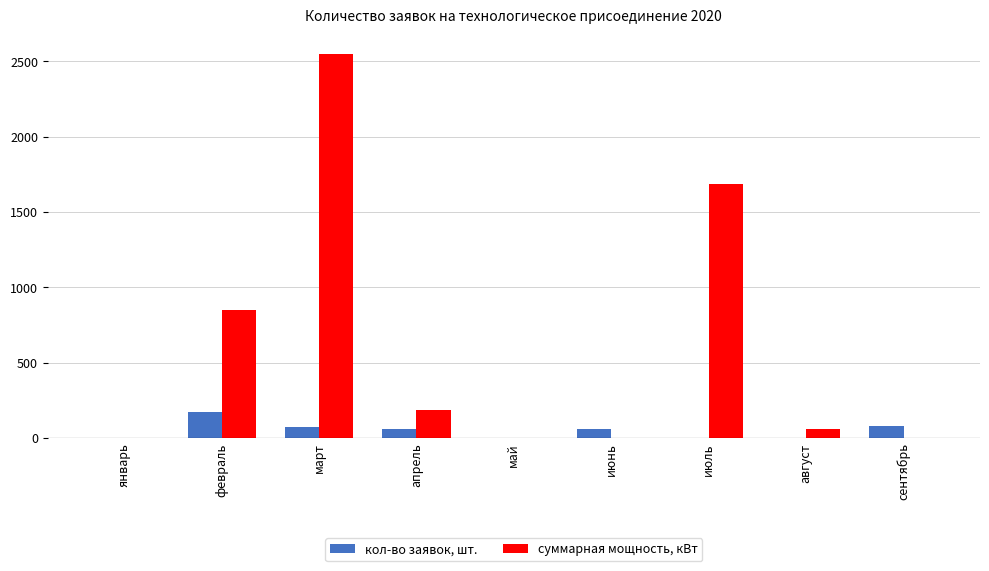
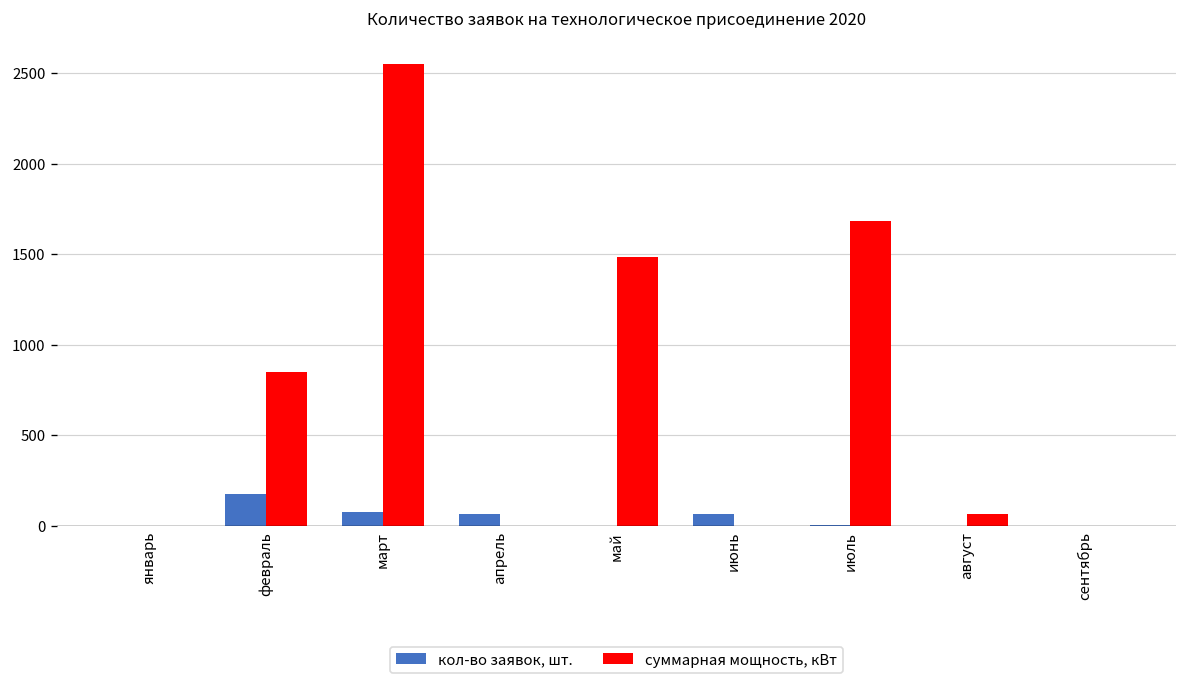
суммарная мощность, кВт, апрель: 190 -> 0
суммарная мощность, кВт, май: 0 -> 1490
кол-во заявок, шт., сентябрь: 80 -> 0
